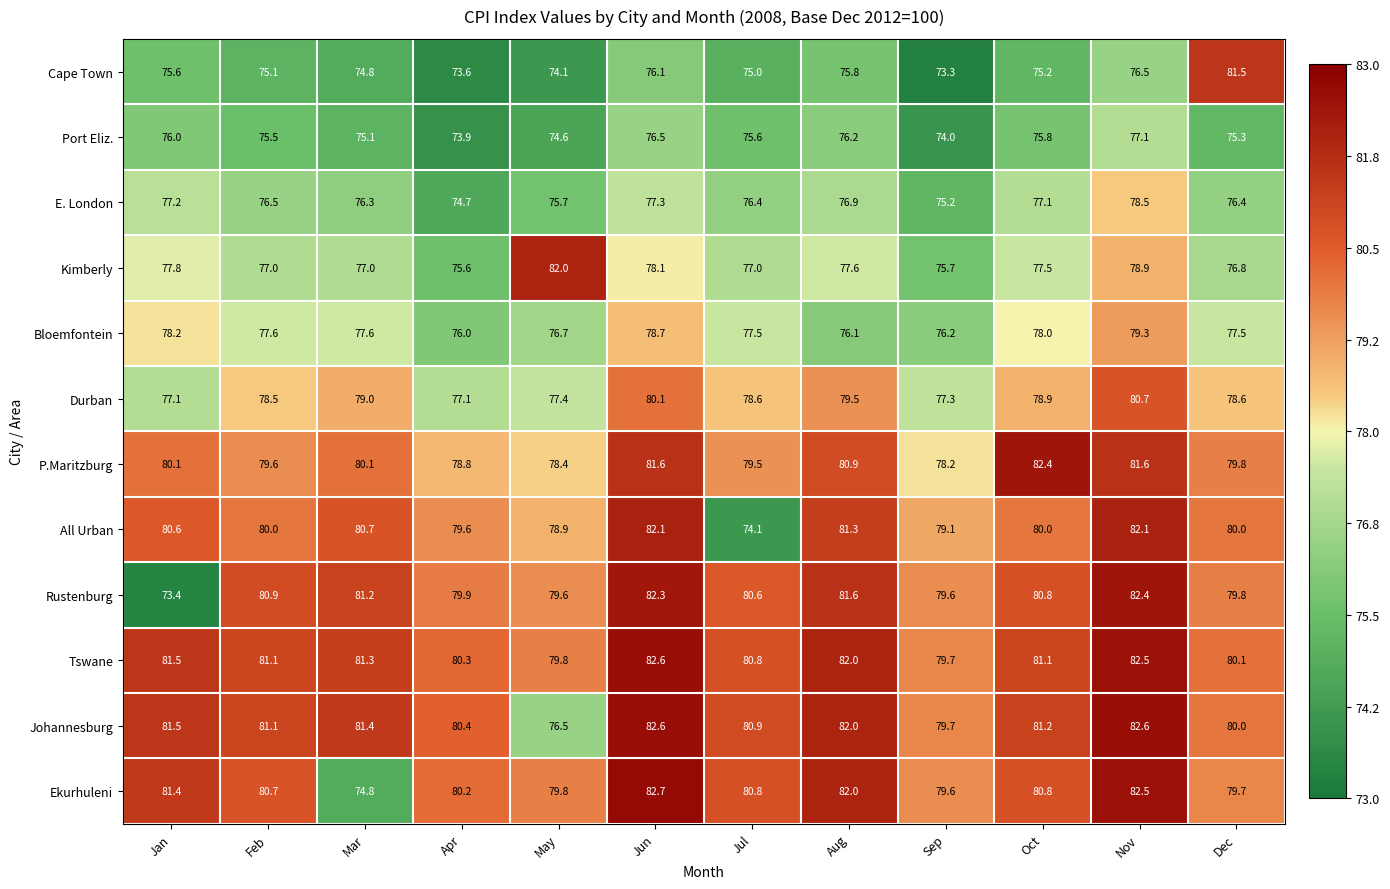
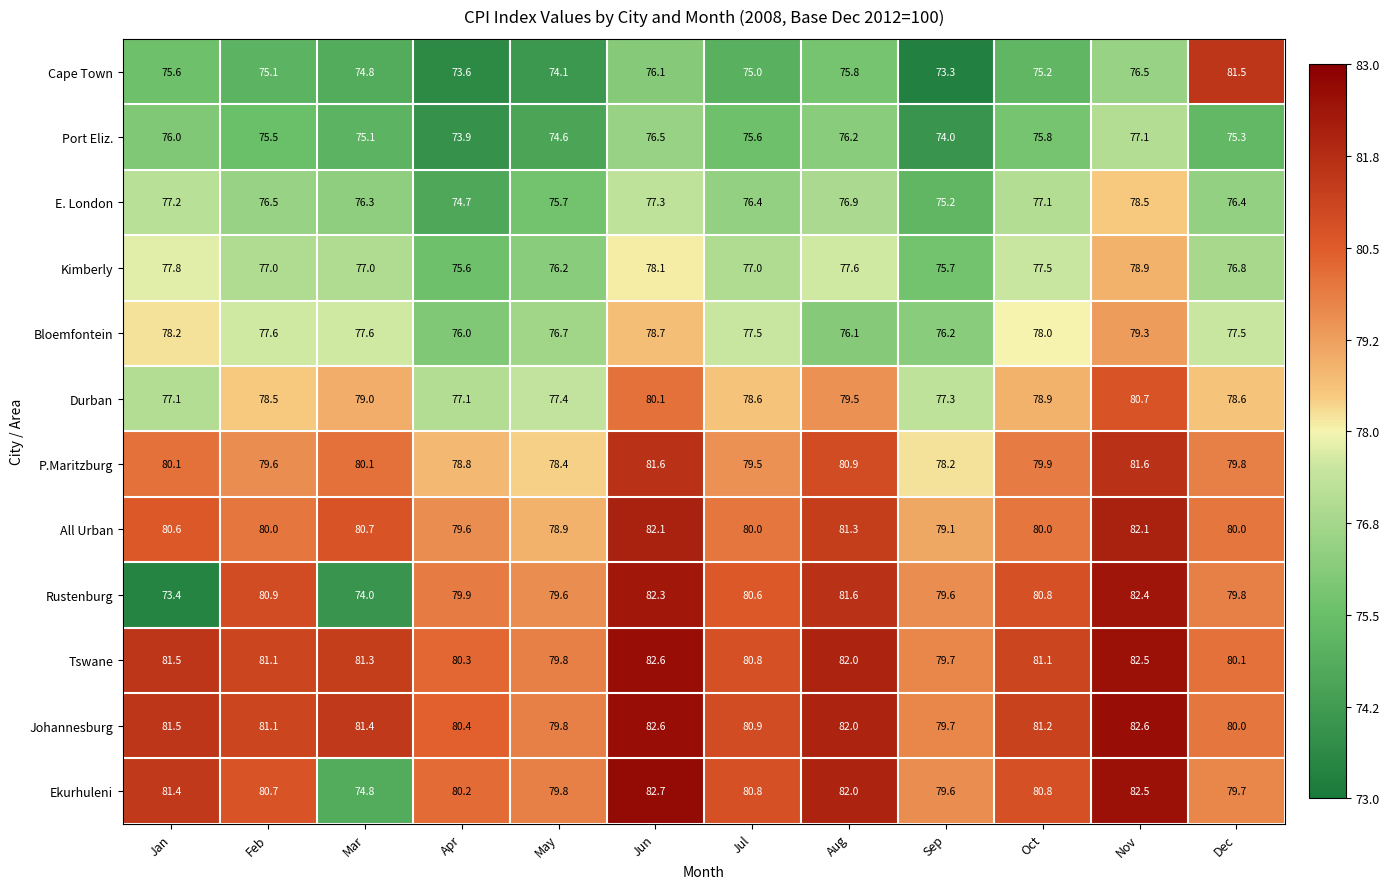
Kimberly, May: 82.0 -> 76.2
P.Maritzburg, Oct: 82.4 -> 79.9
All Urban, Jul: 74.1 -> 80.0
Rustenburg, Mar: 81.2 -> 74.0
Johannesburg, May: 76.5 -> 79.8
